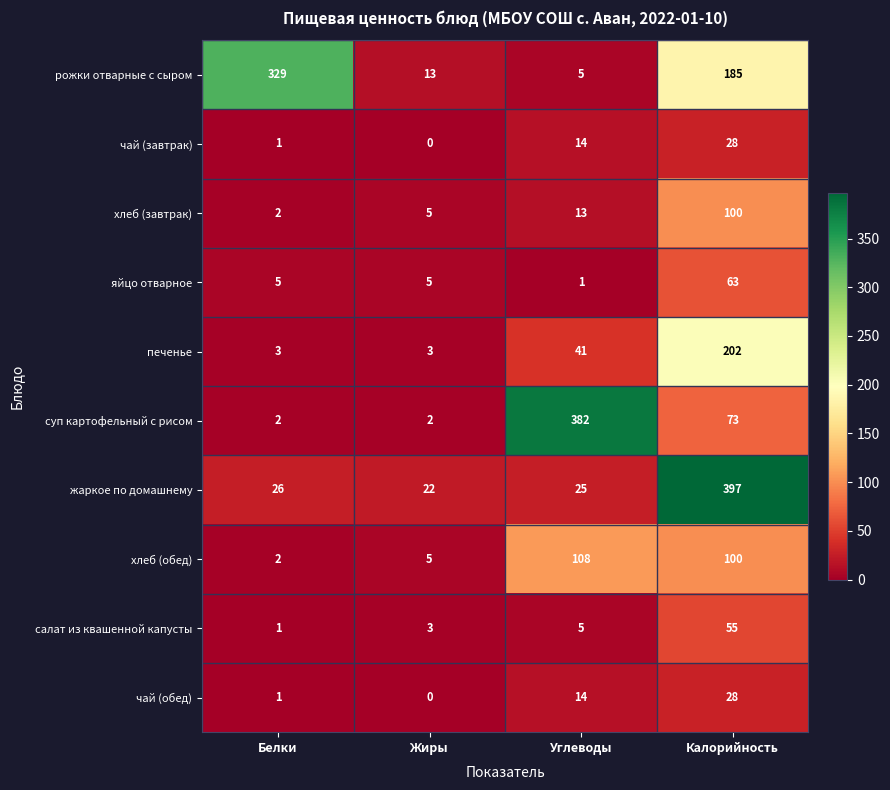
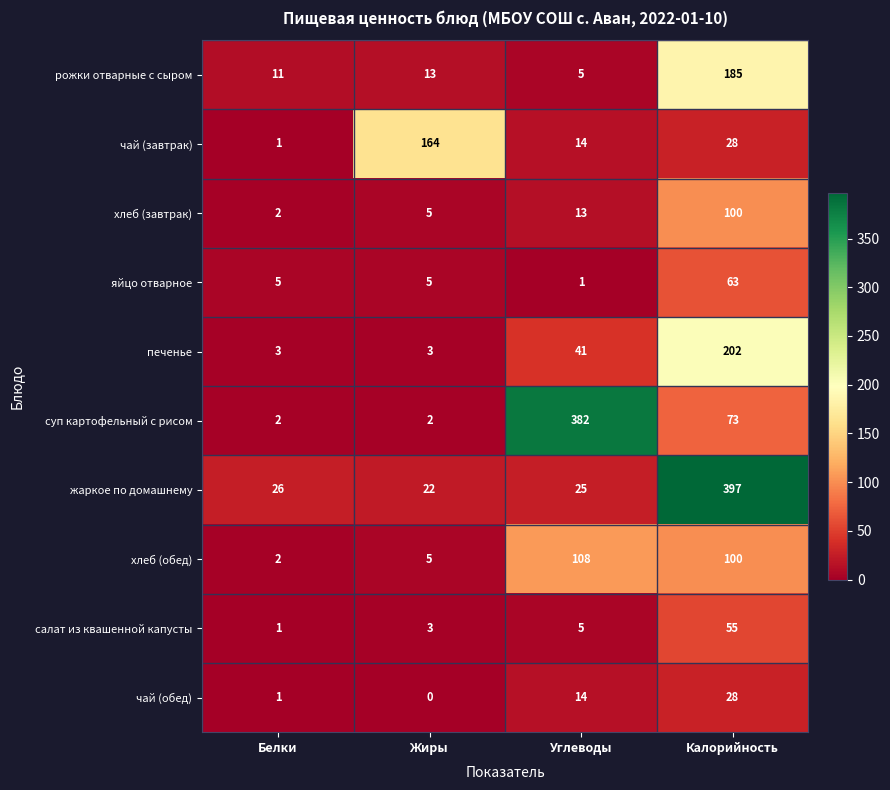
рожки отварные с сыром, Белки: 329 -> 11
чай (завтрак), Жиры: 0 -> 164
